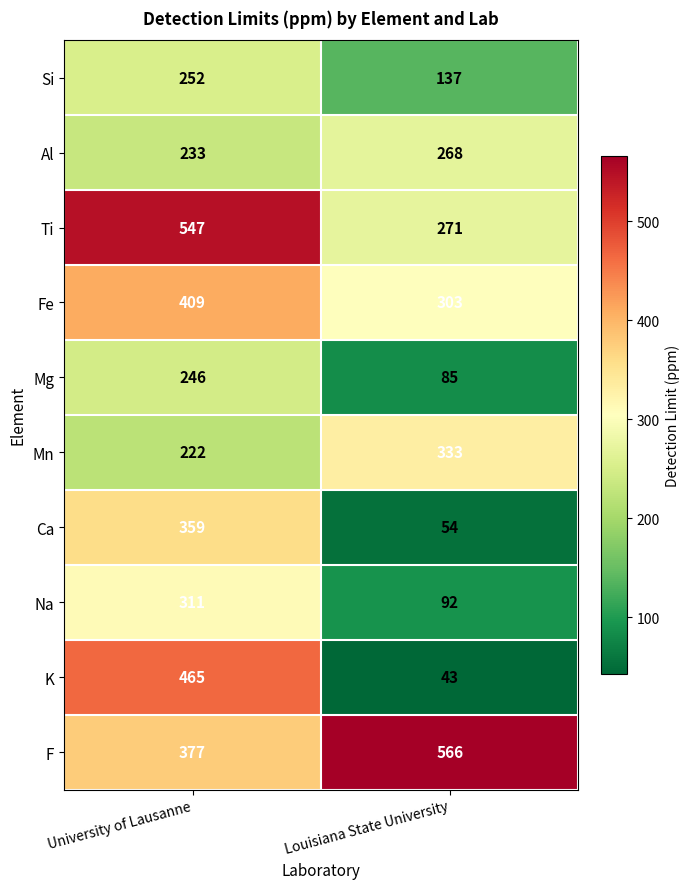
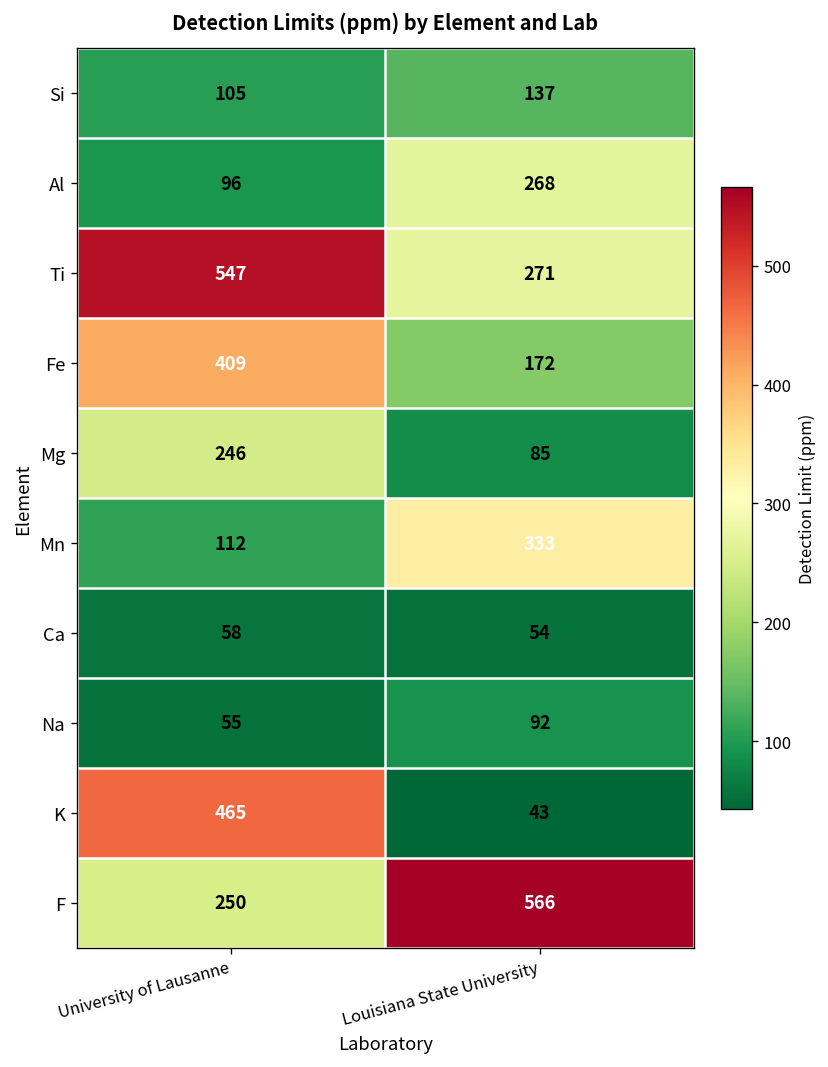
Si, University of Lausanne: 252 -> 105
Al, University of Lausanne: 233 -> 96
Fe, Louisiana State University: 303 -> 172
Mn, University of Lausanne: 222 -> 112
Ca, University of Lausanne: 359 -> 58
Na, University of Lausanne: 311 -> 55
F, University of Lausanne: 377 -> 250
